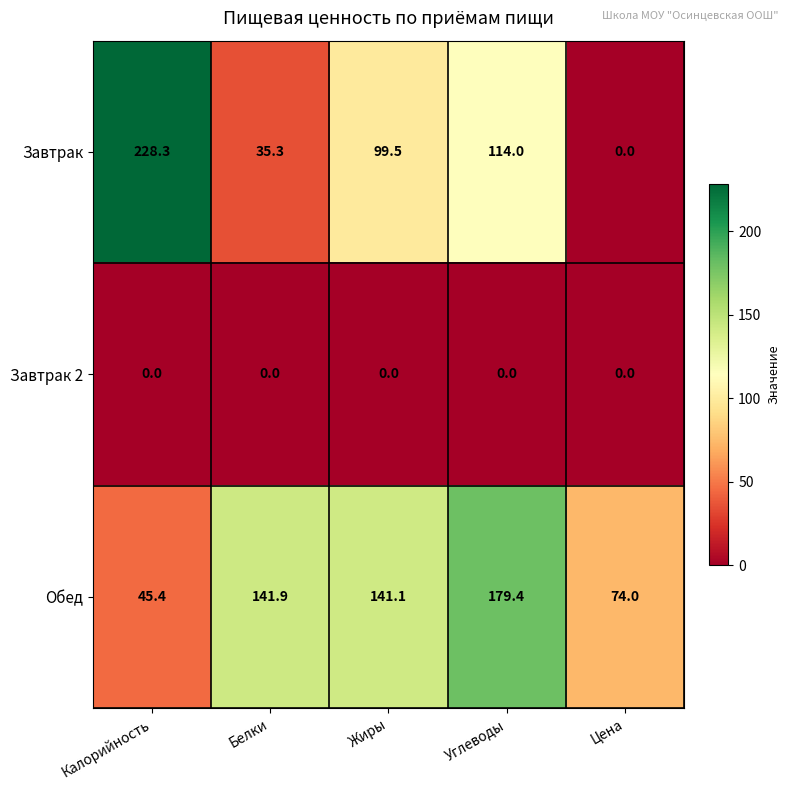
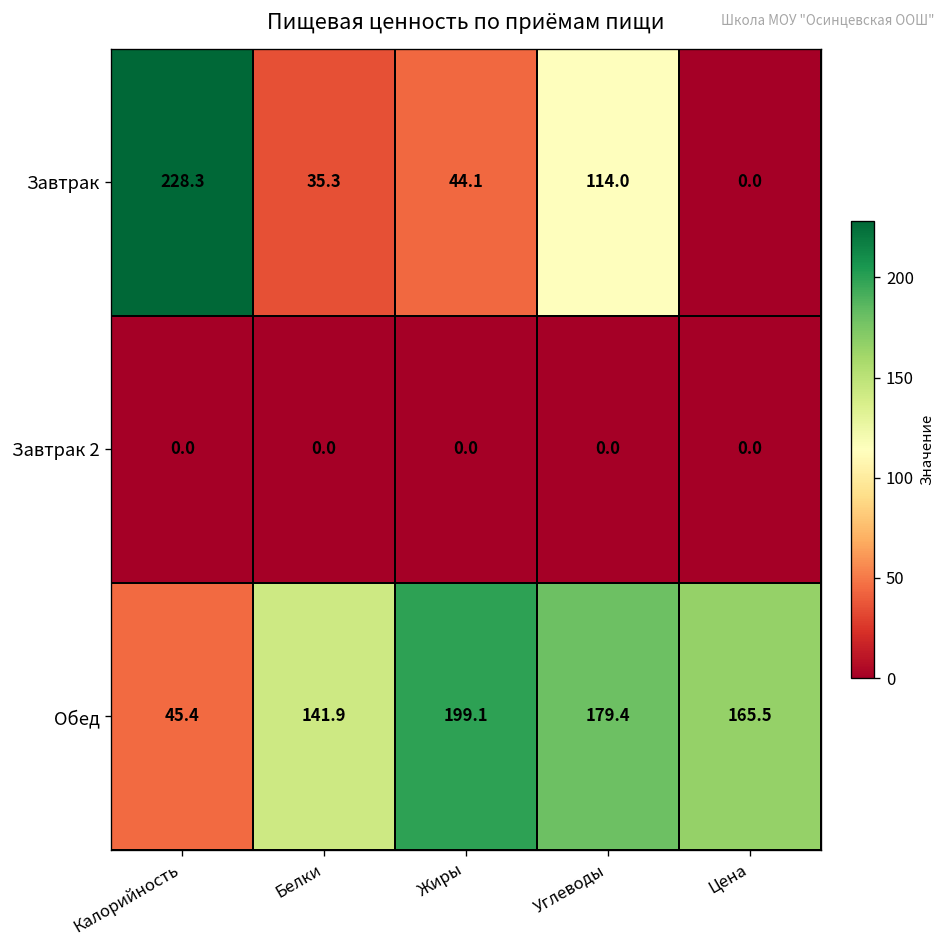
Завтрак, Жиры: 99.5 -> 44.1
Обед, Жиры: 141.1 -> 199.1
Обед, Цена: 74.0 -> 165.5
